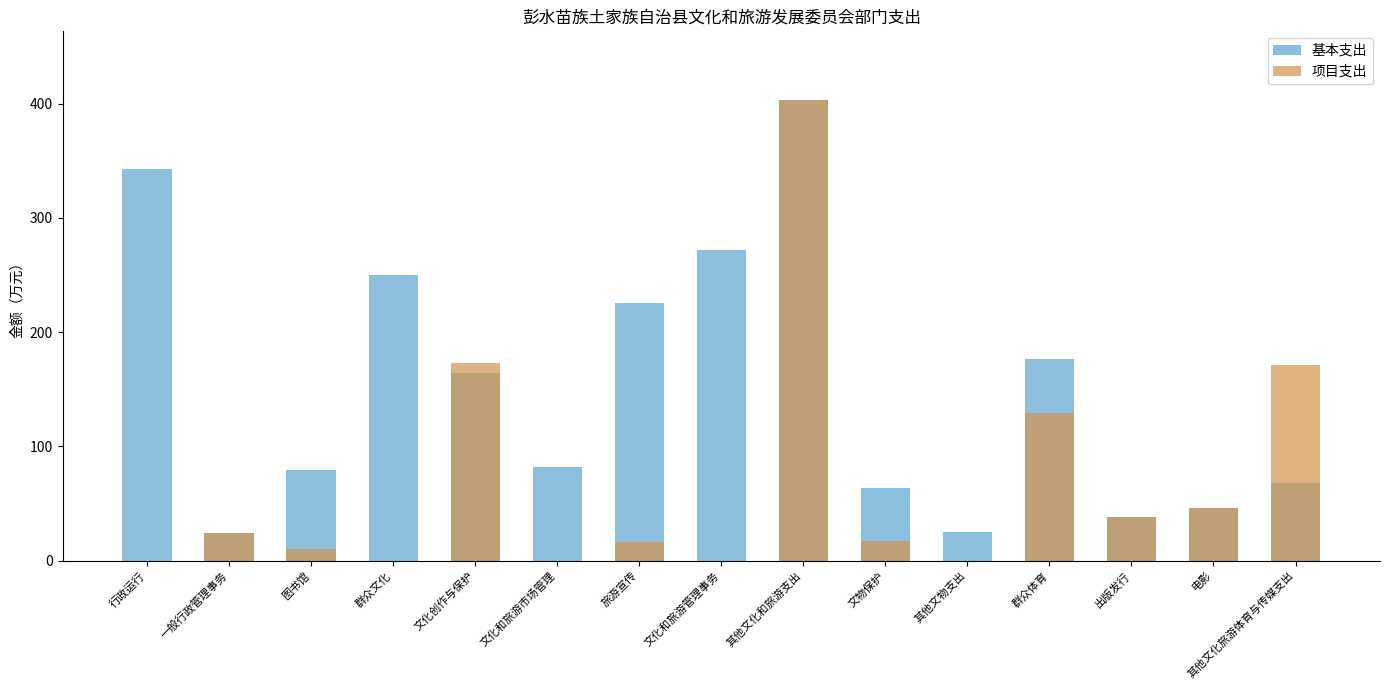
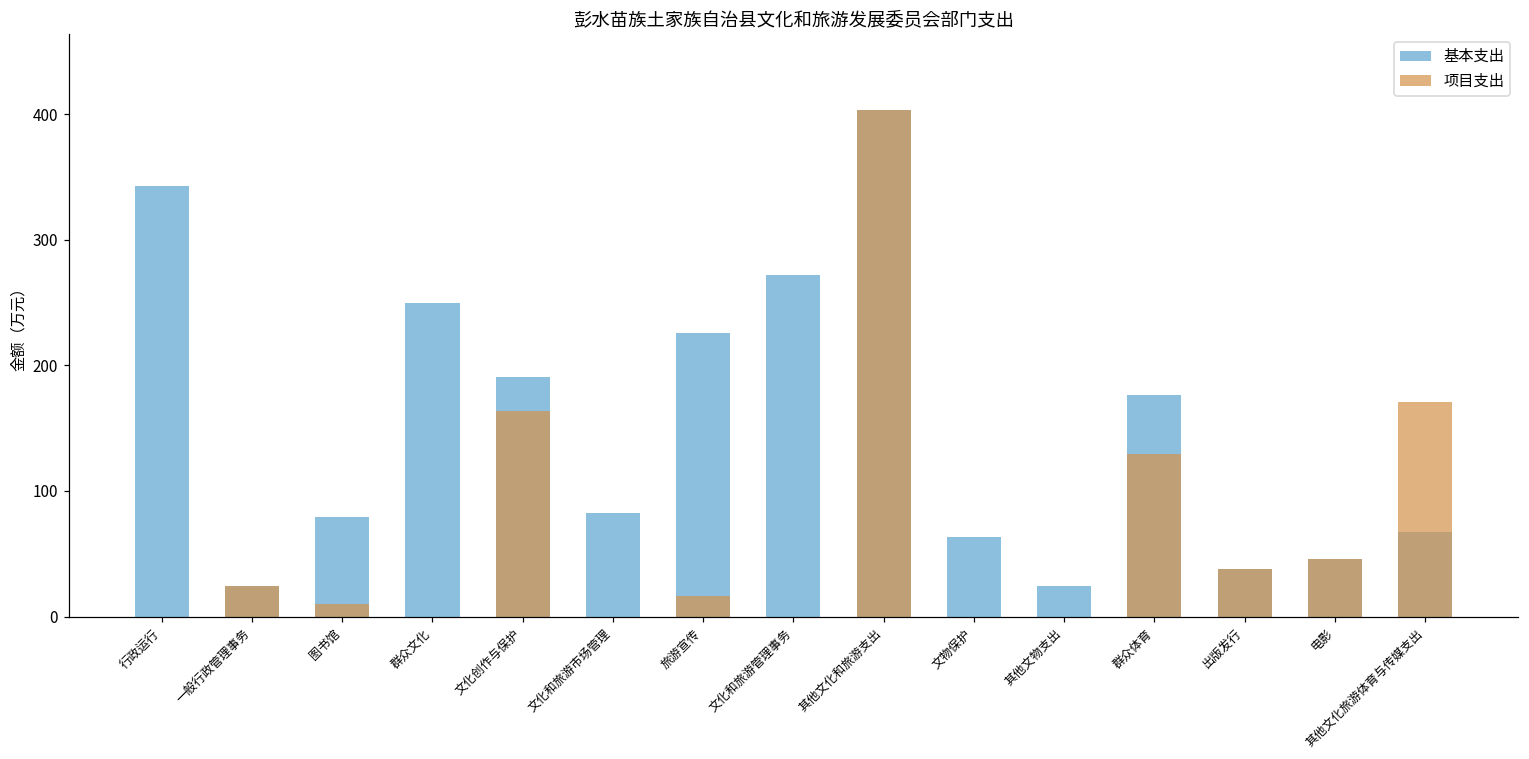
基本支出, 文化创作与保护: 164 -> 191
项目支出, 文化创作与保护: 173 -> 164
项目支出, 文物保护: 17 -> 0
